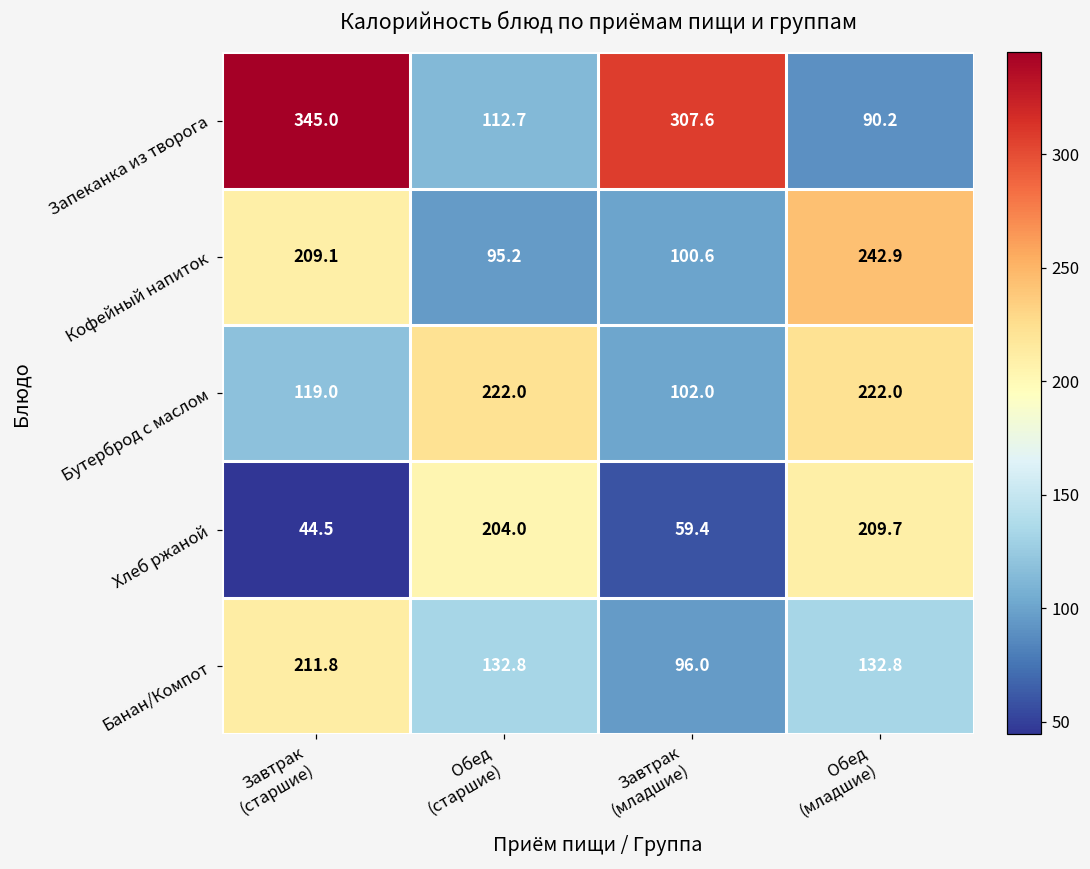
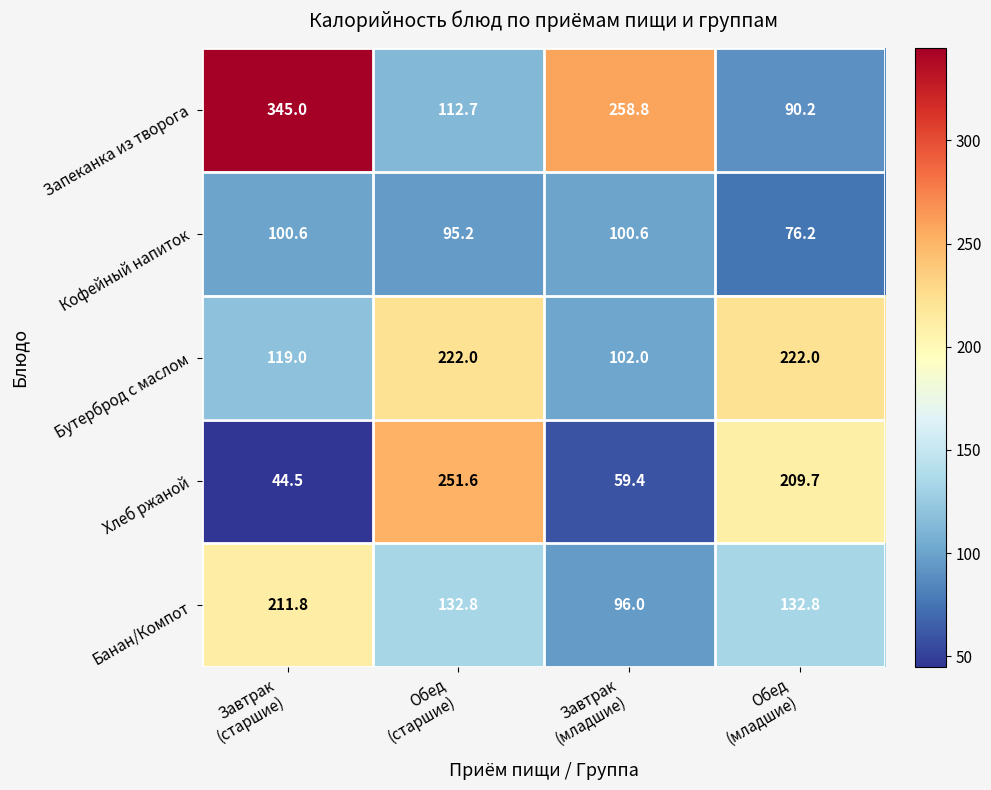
Запеканка из творога, Завтрак (младшие): 307.6 -> 258.8
Кофейный напиток, Завтрак (старшие): 209.1 -> 100.6
Кофейный напиток, Обед (младшие): 242.9 -> 76.2
Хлеб ржаной, Обед (старшие): 204.0 -> 251.6
